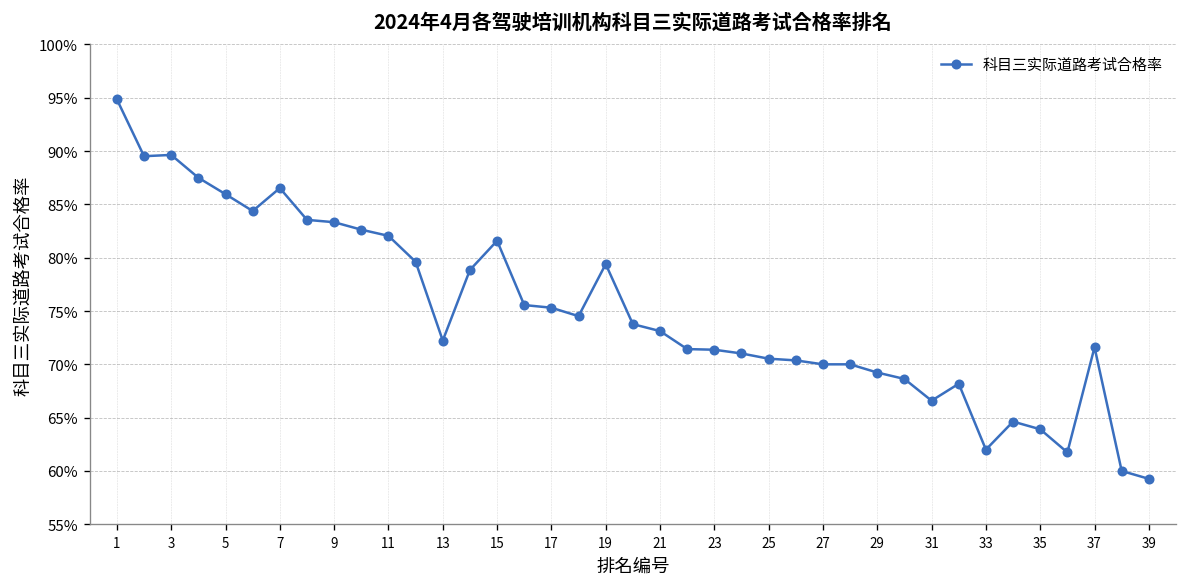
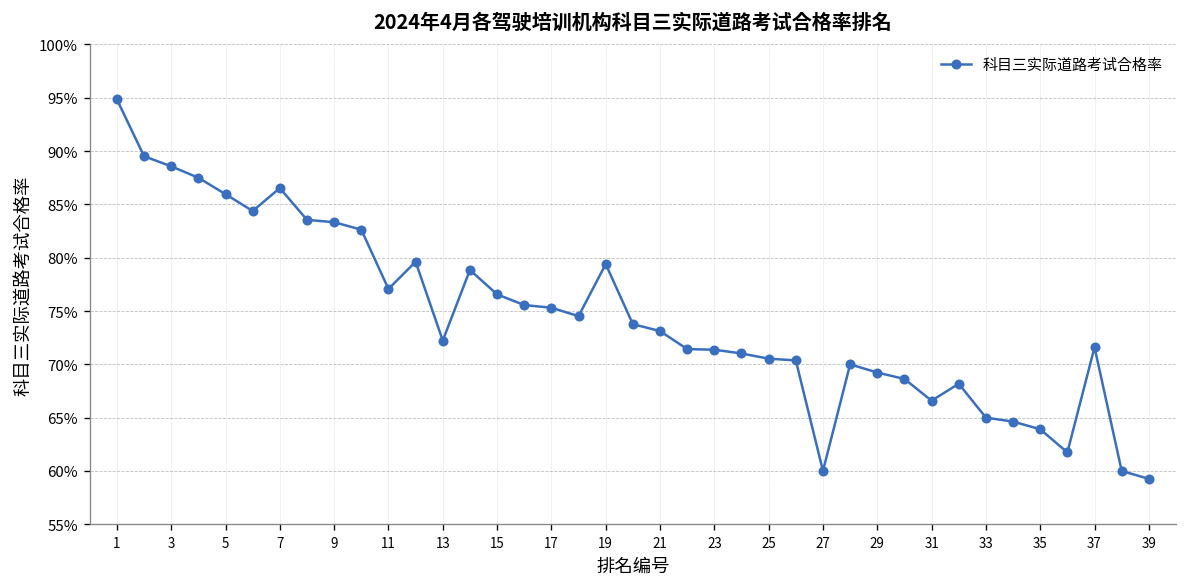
3: 90% -> 89%
11: 82% -> 77%
15: 82% -> 77%
27: 70% -> 60%
33: 62% -> 65%
